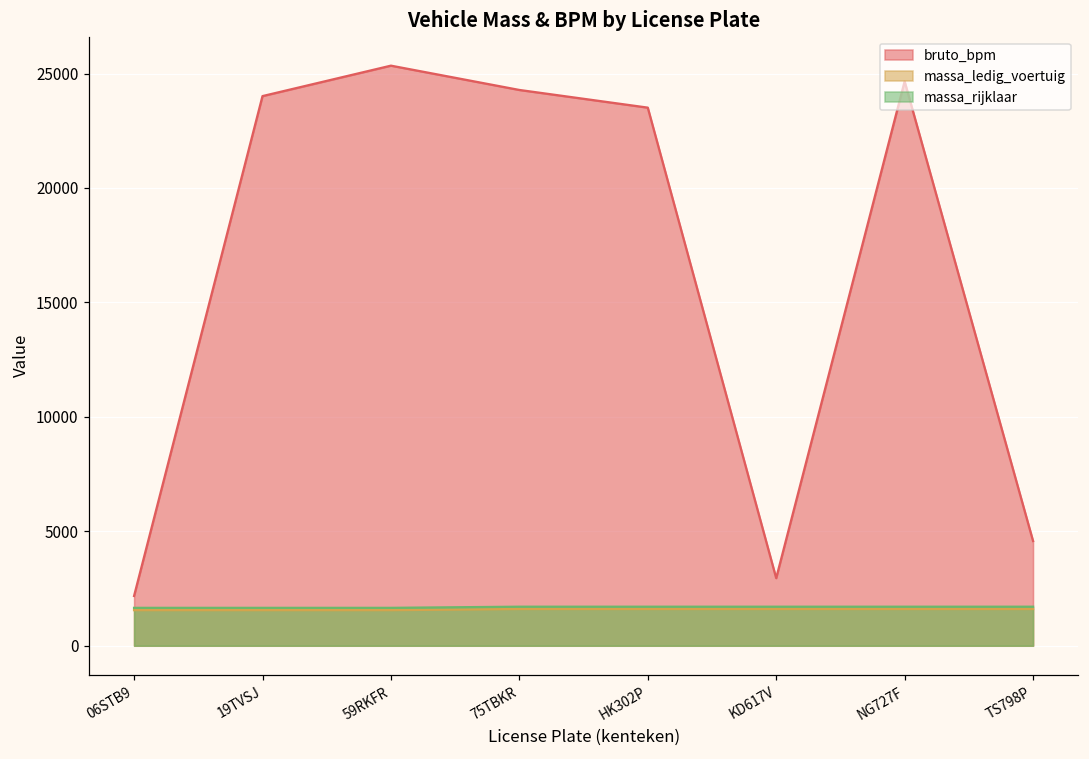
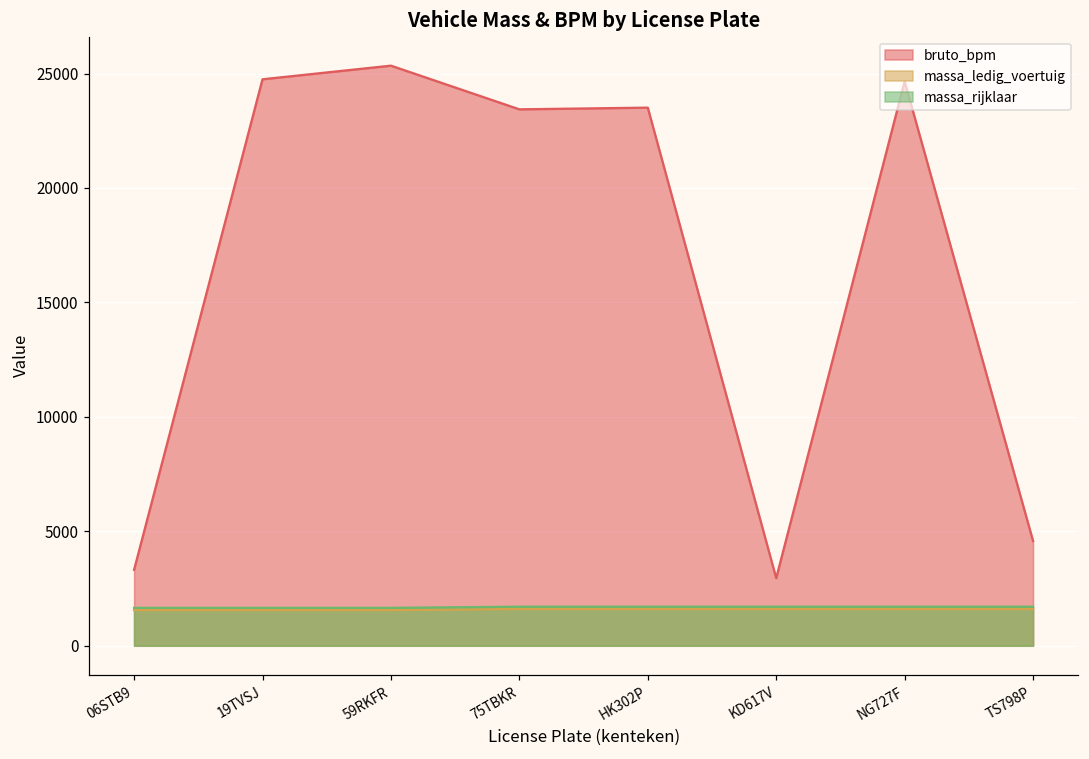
bruto_bpm, 06STB9: 2200 -> 3300
bruto_bpm, 19TVSJ: 24000 -> 24700
bruto_bpm, 75TBKR: 24300 -> 23400
